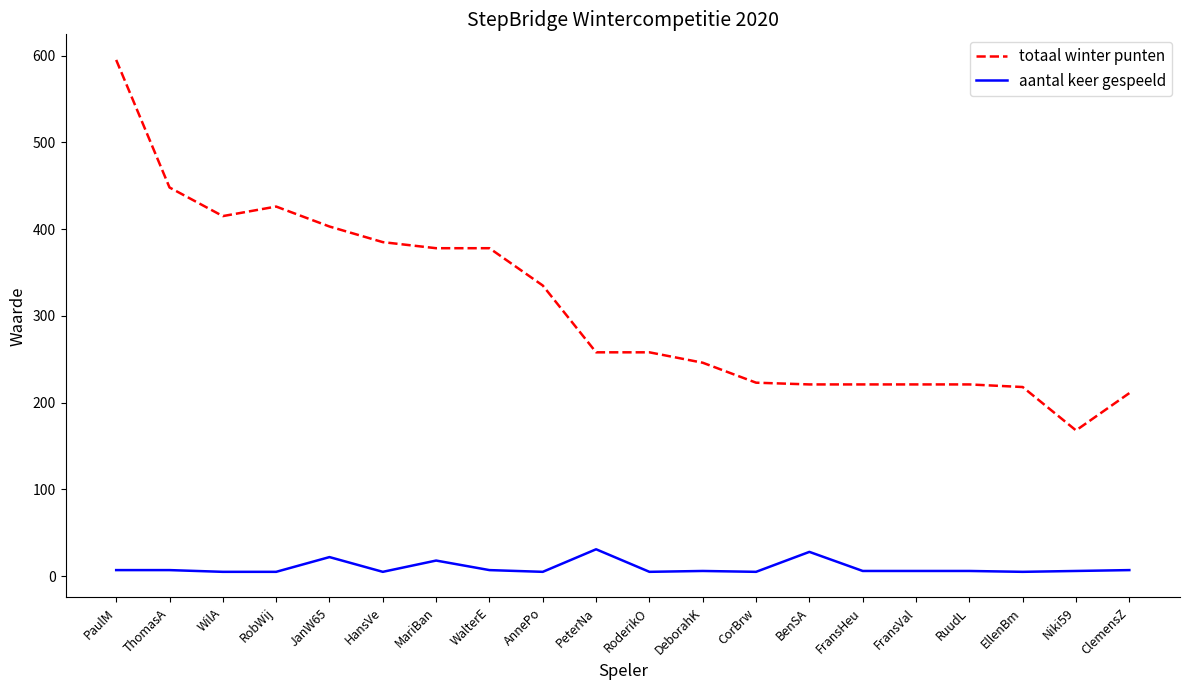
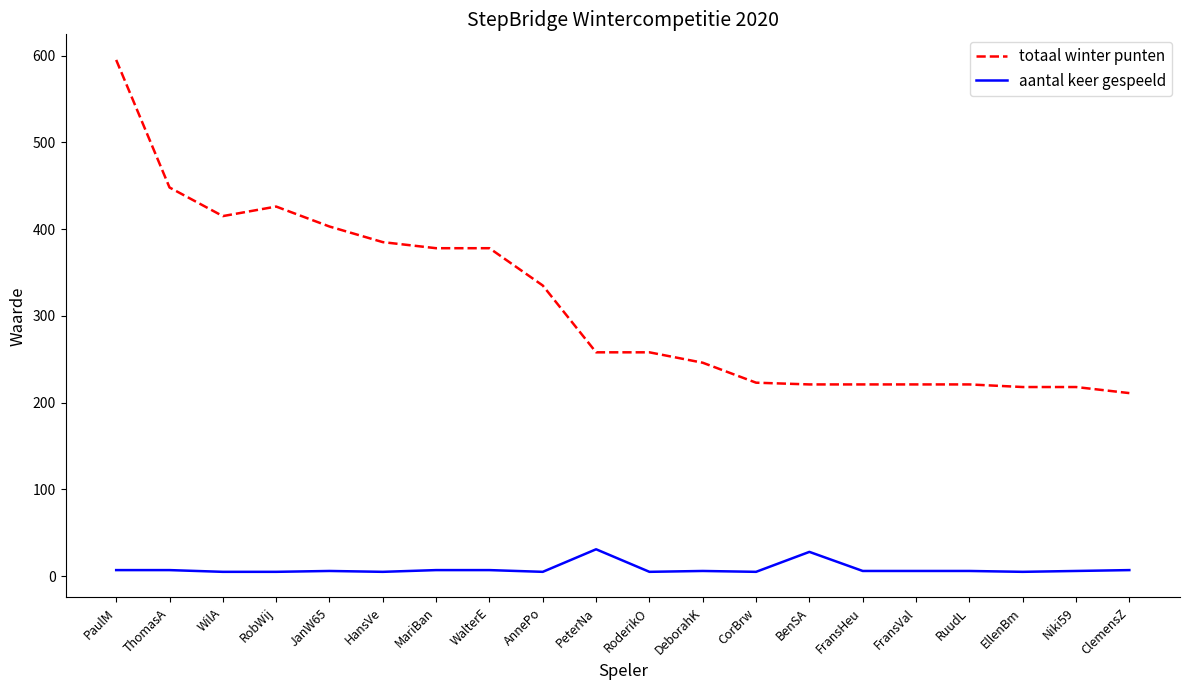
aantal keer gespeeld, JanW65: 20 -> 10
aantal keer gespeeld, MariBan: 20 -> 10
totaal winter punten, Niki59: 170 -> 220
